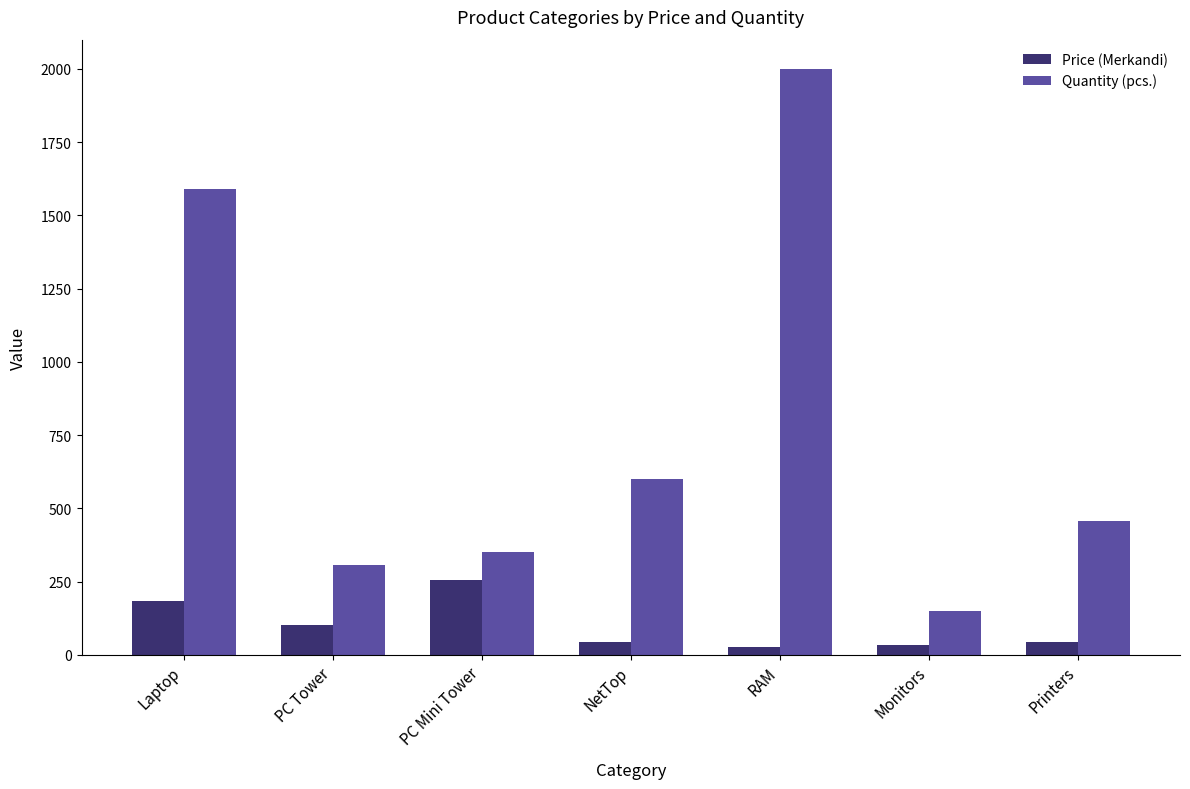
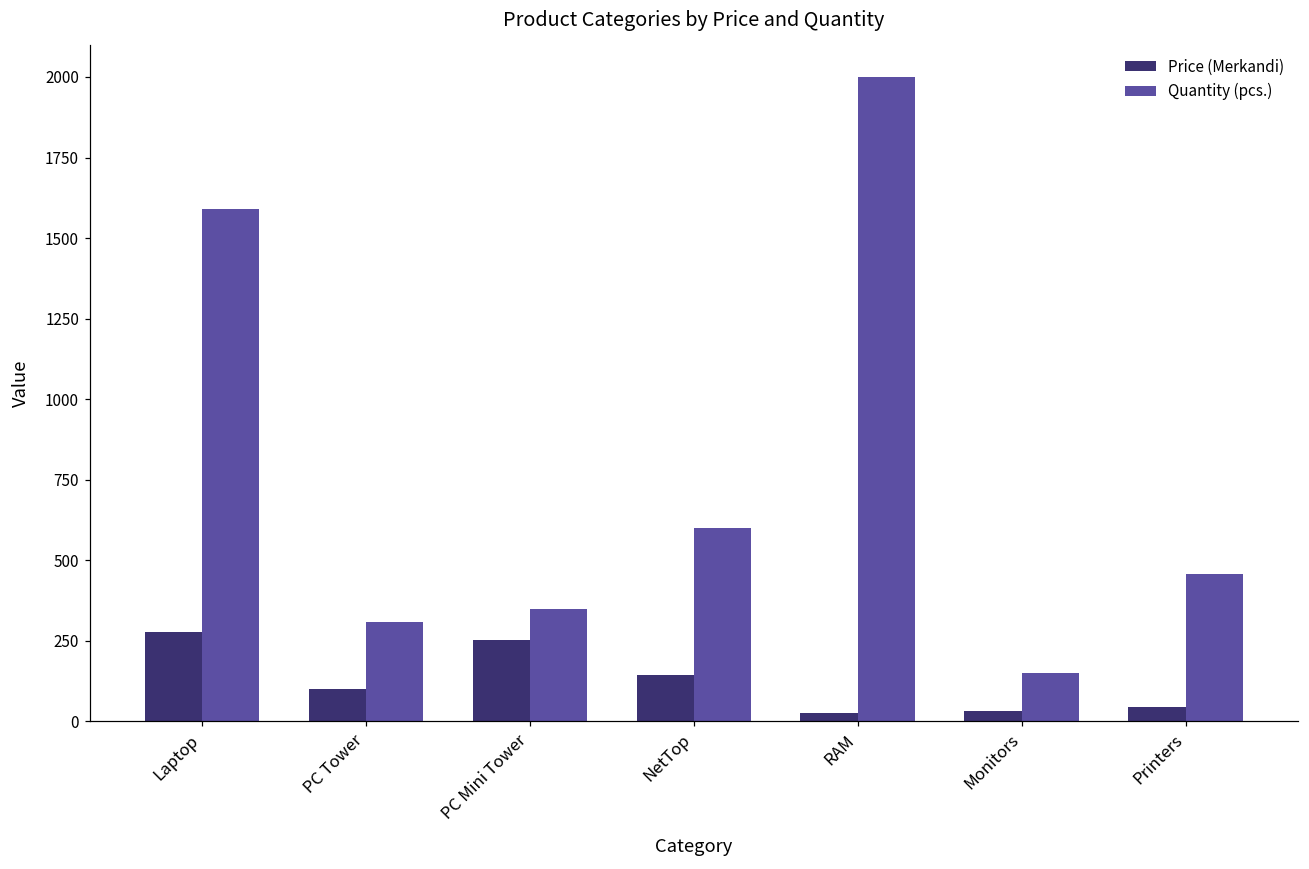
Price (Merkandi), Laptop: 190 -> 280
Price (Merkandi), NetTop: 50 -> 140
